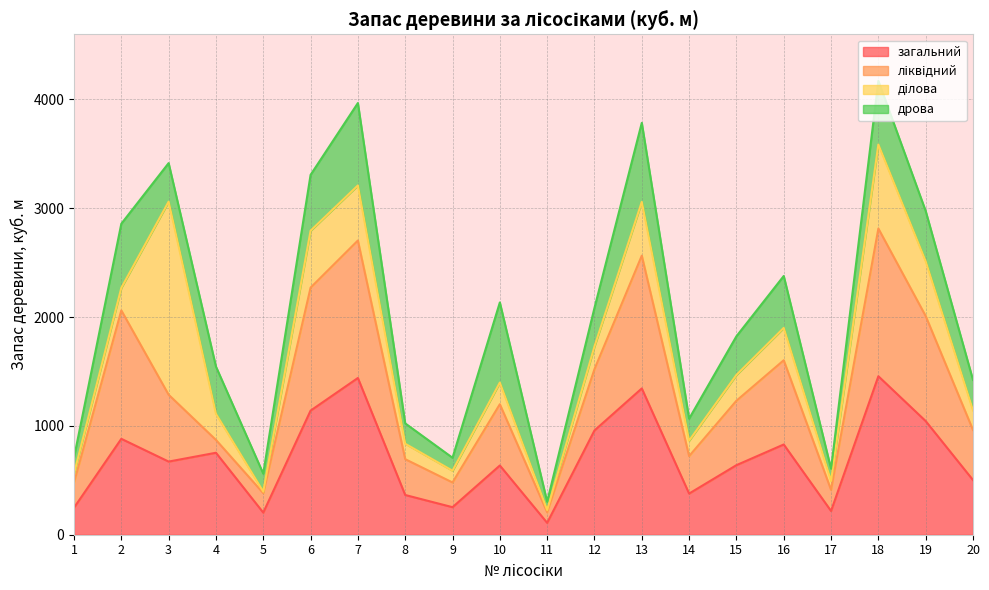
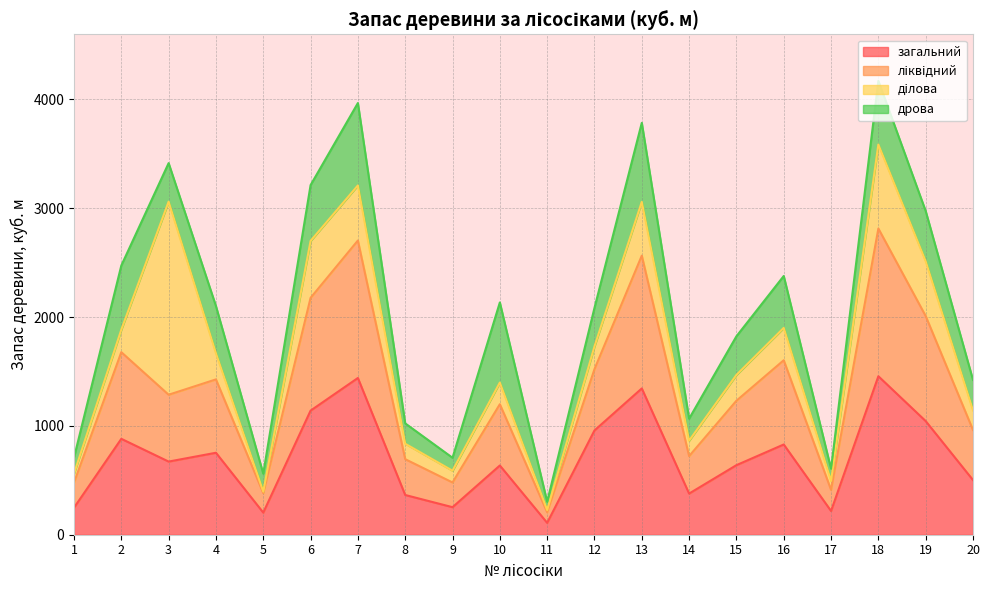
ліквідний, 2: 1180 -> 800
ліквідний, 4: 120 -> 670
ліквідний, 6: 1130 -> 1040
